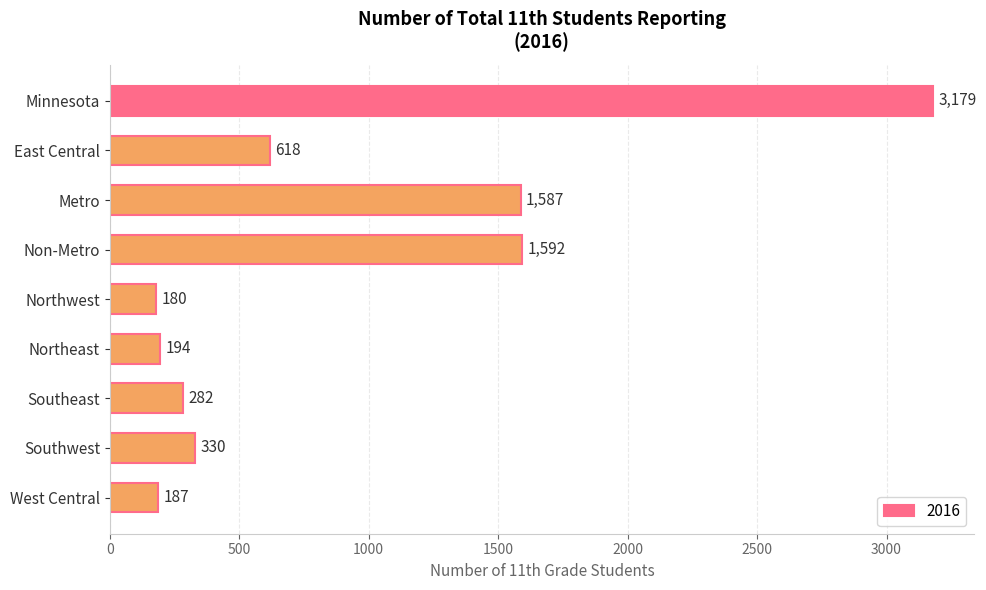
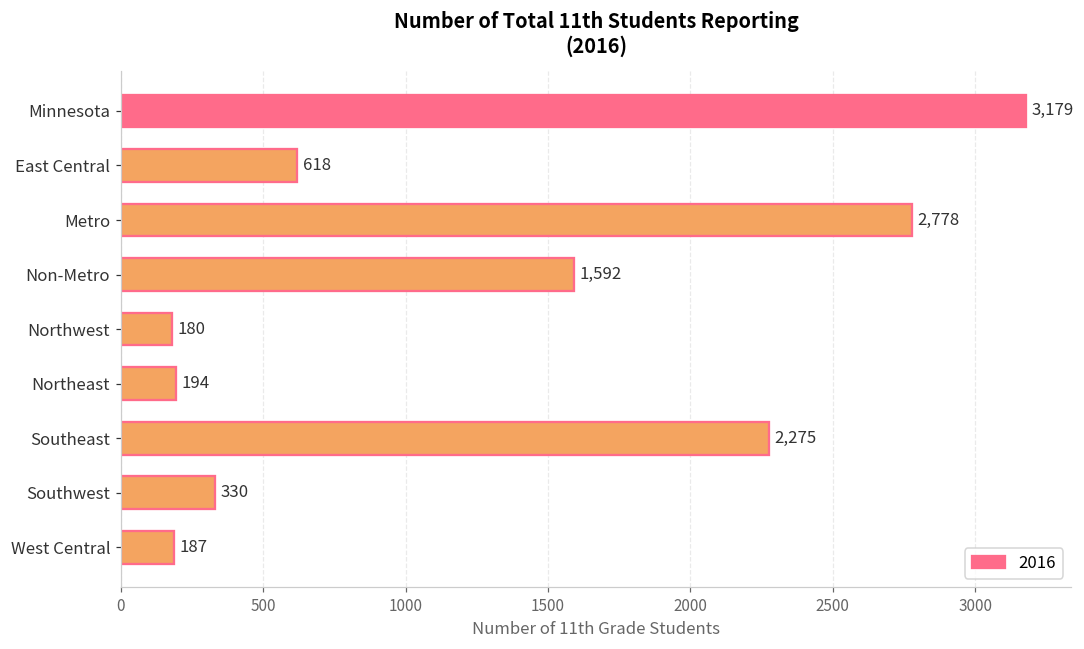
Metro: 1,587 -> 2,778
Southeast: 282 -> 2,275
